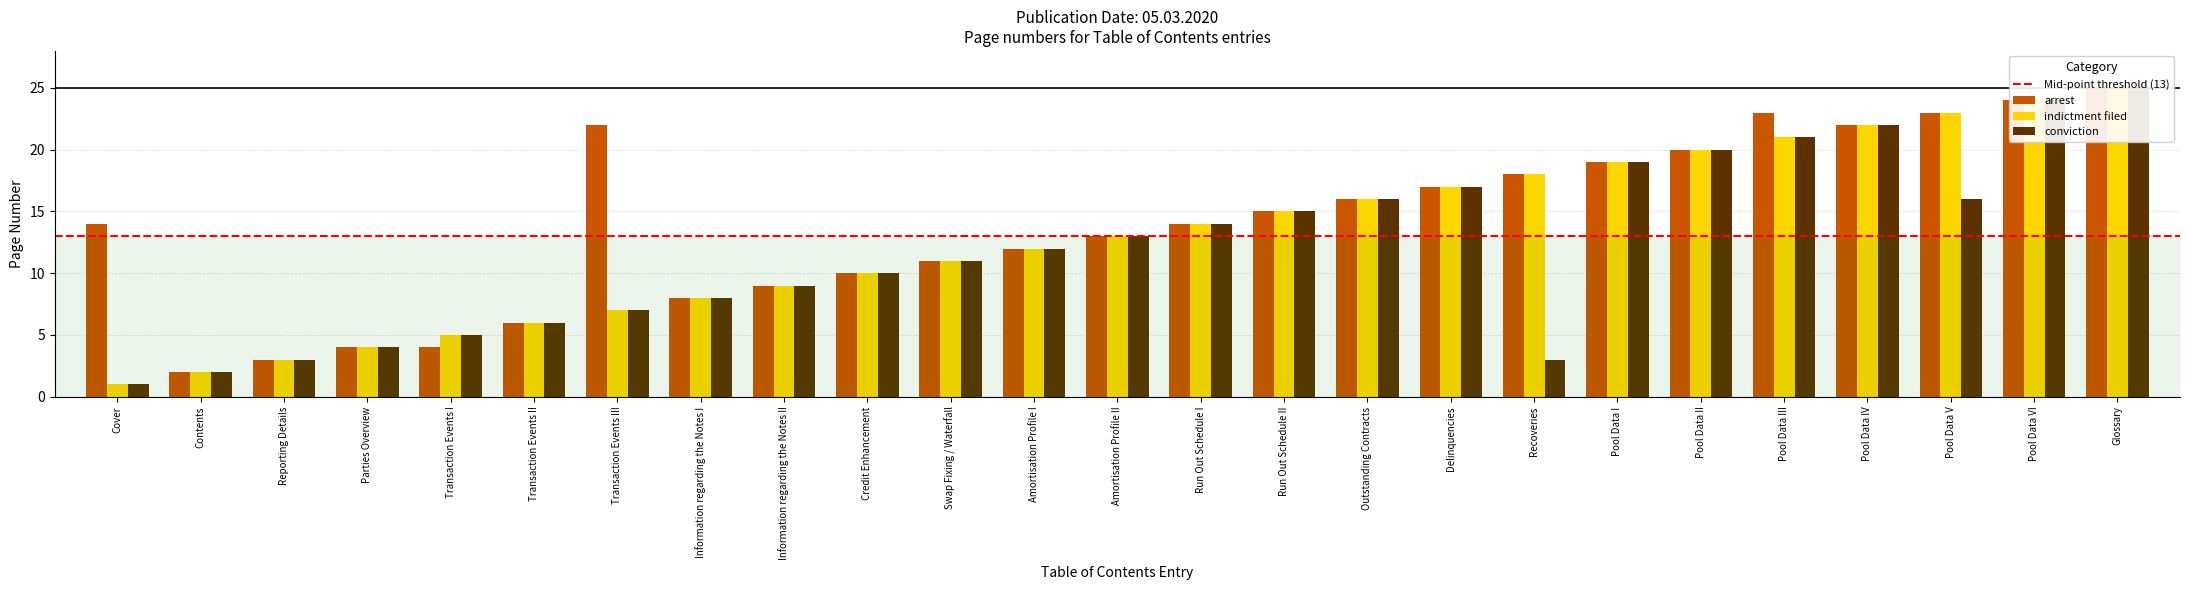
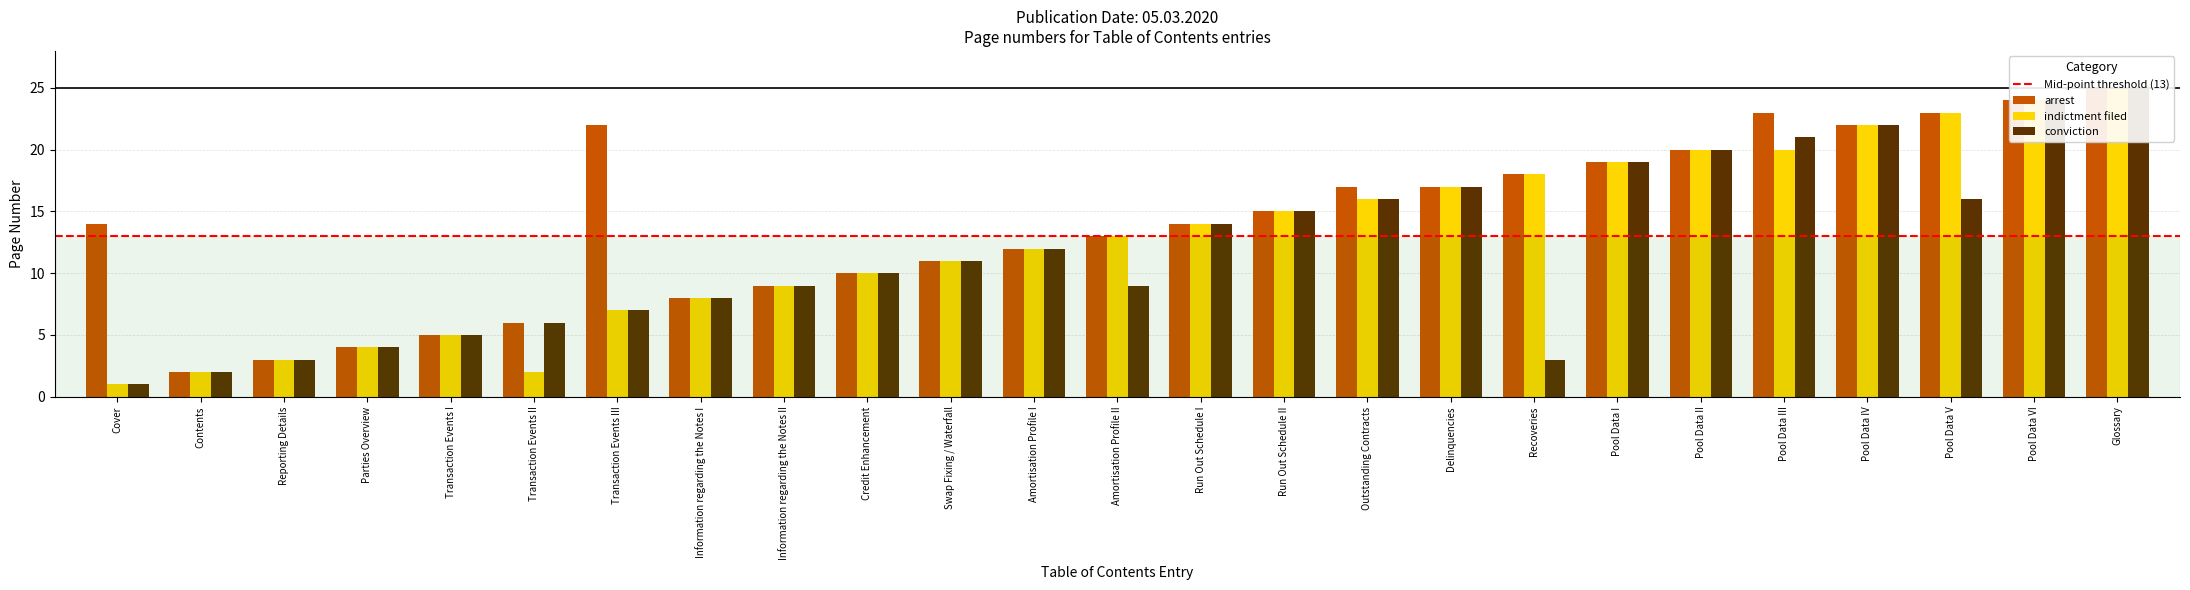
arrest, Transaction Events I: 4 -> 5
indictment filed, Transaction Events II: 6 -> 2
conviction, Amortisation Profile II: 13 -> 9
arrest, Outstanding Contracts: 16 -> 17
indictment filed, Pool Data III: 21 -> 20
